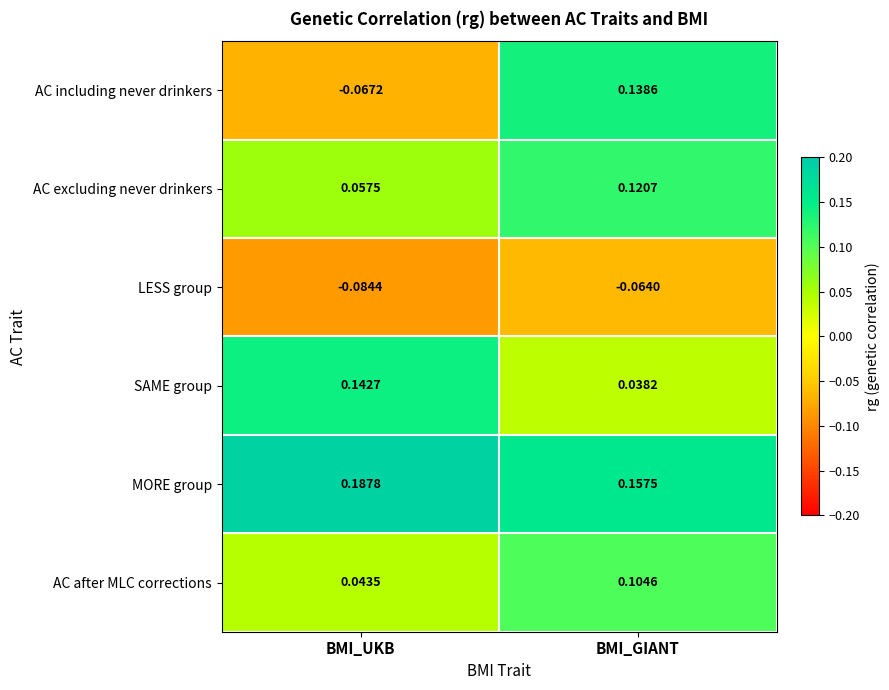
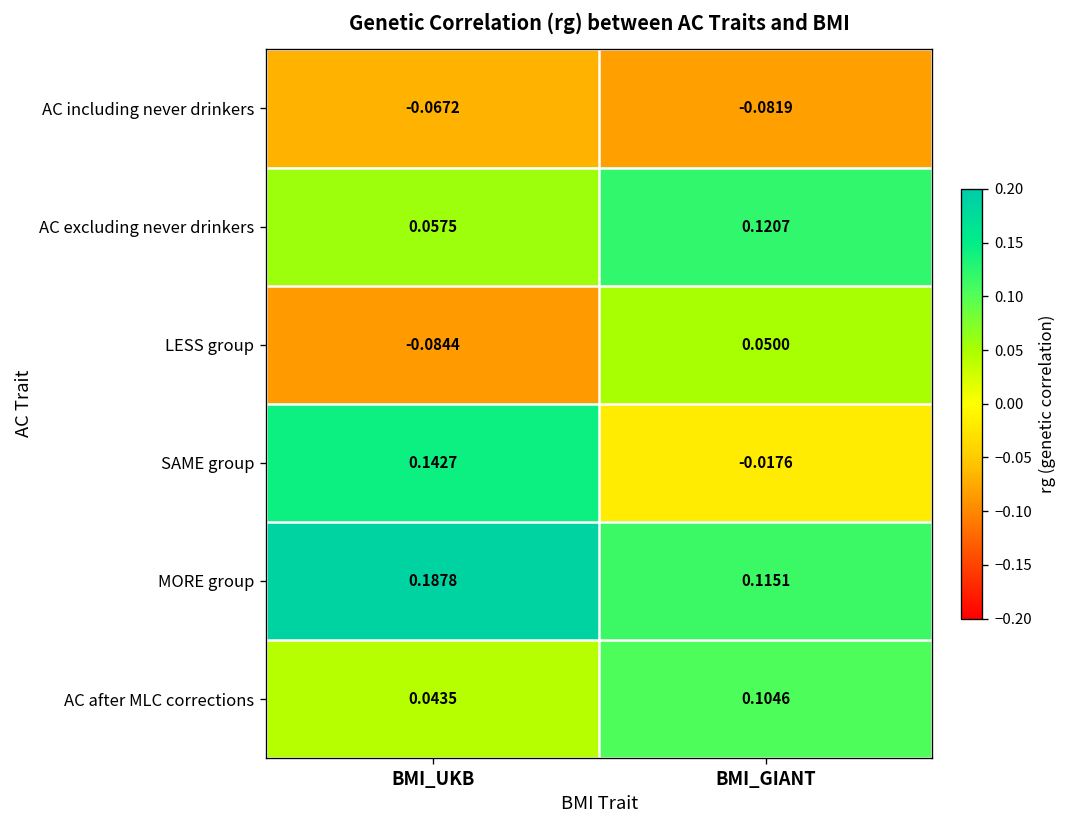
AC including never drinkers, BMI_GIANT: 0.1386 -> -0.0819
LESS group, BMI_GIANT: -0.0640 -> 0.0500
SAME group, BMI_GIANT: 0.0382 -> -0.0176
MORE group, BMI_GIANT: 0.1575 -> 0.1151
